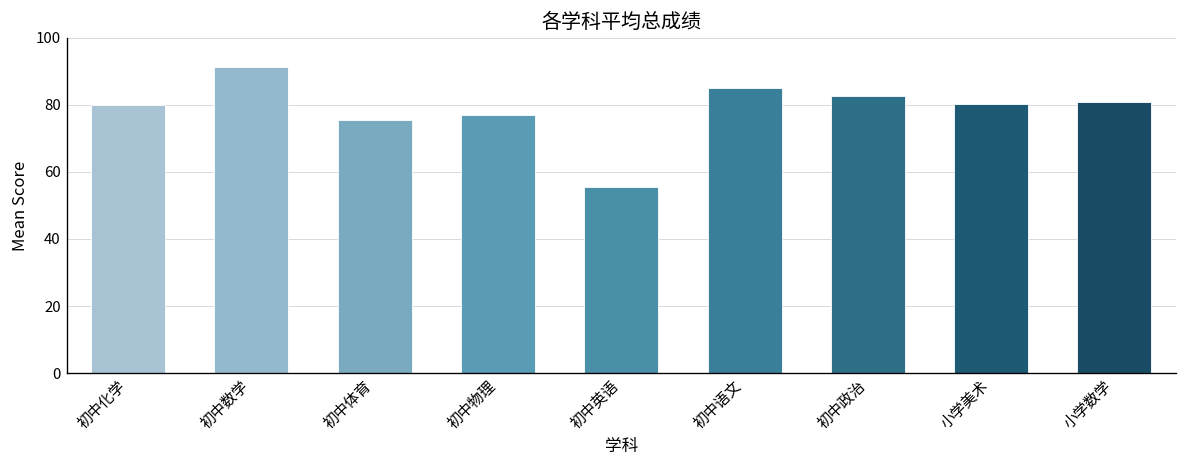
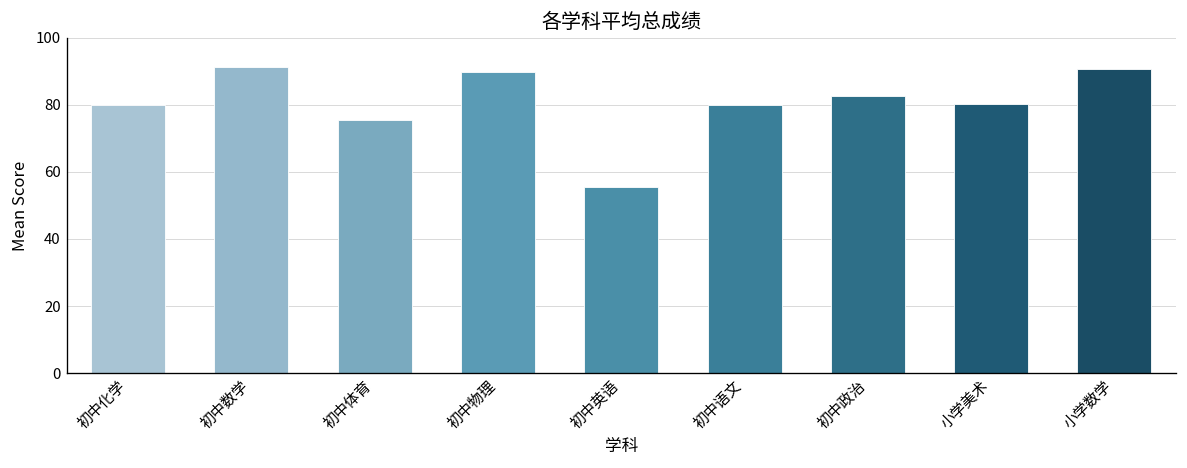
初中物理: 77 -> 90
初中语文: 85 -> 80
小学数学: 81 -> 91
